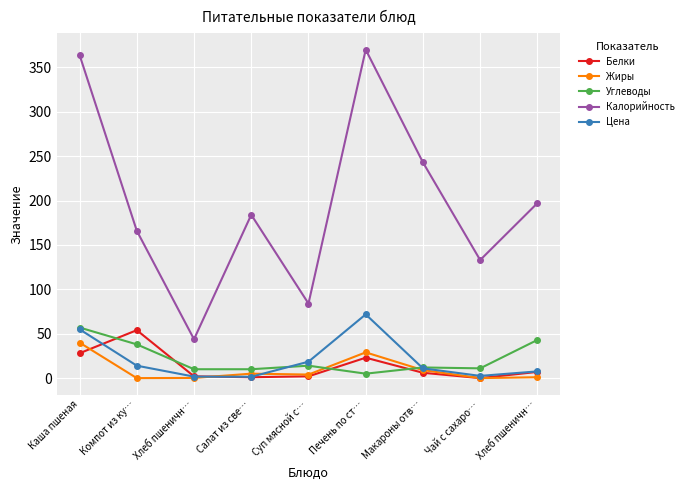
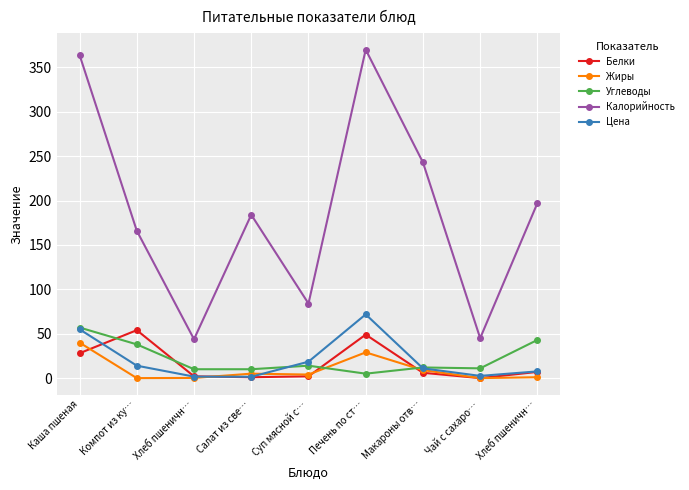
Белки, Печень по ст…: 20 -> 50
Калорийность, Чай с сахаро…: 130 -> 50
